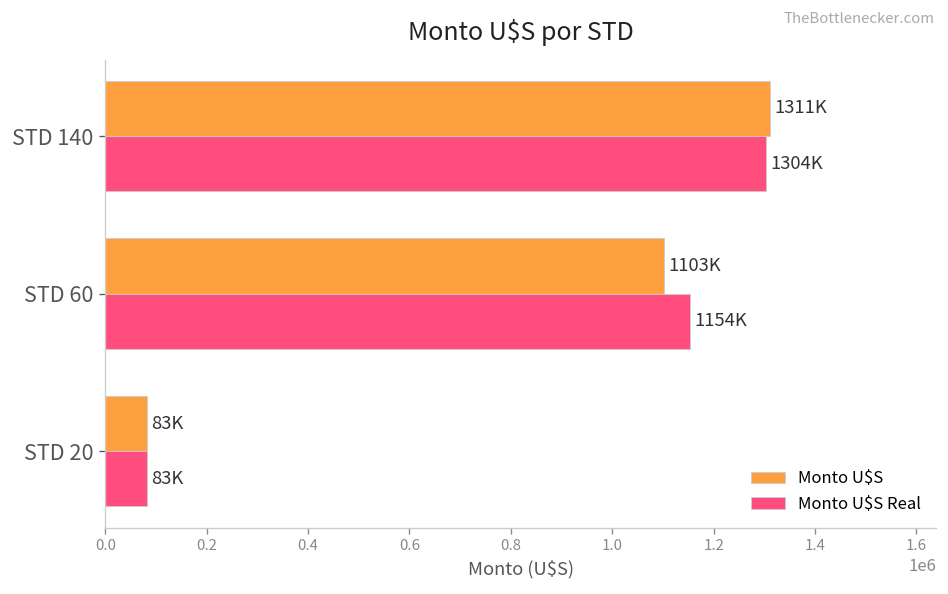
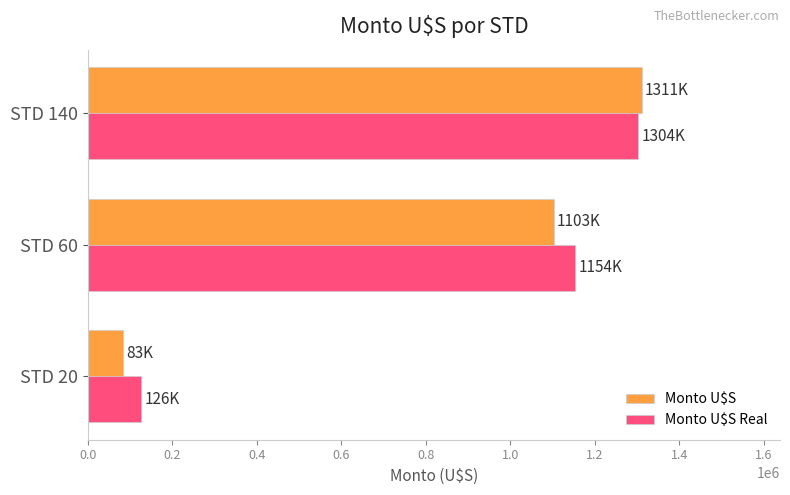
Monto U$S Real, STD 20: 83K -> 126K
